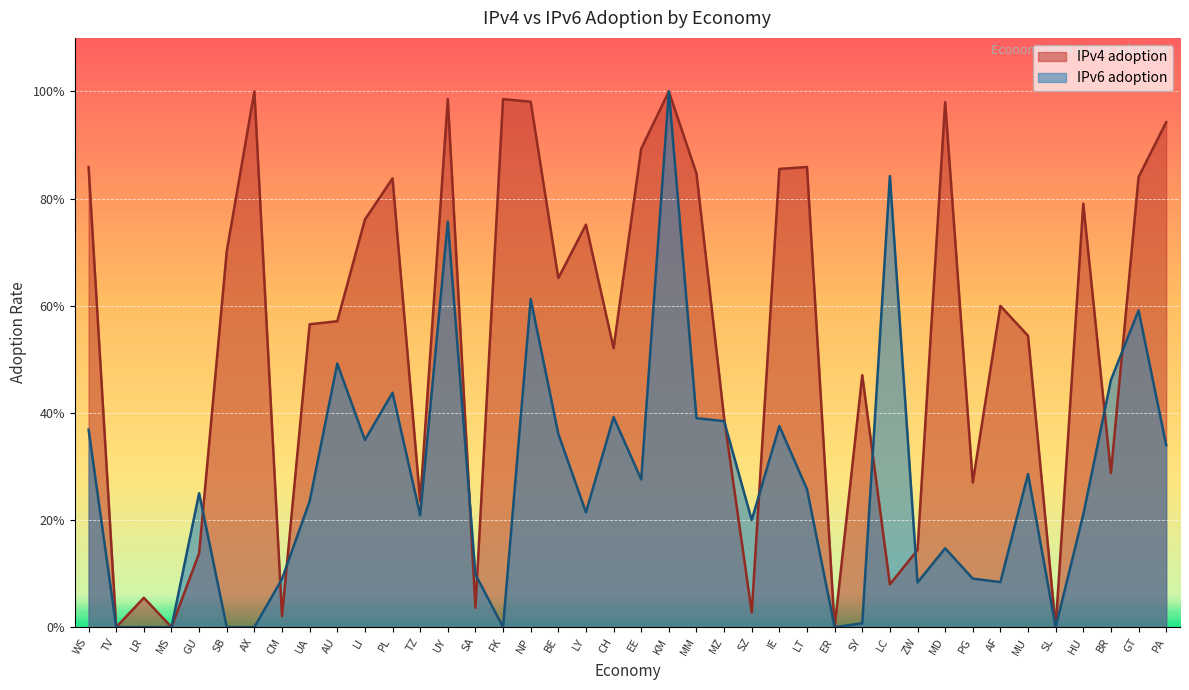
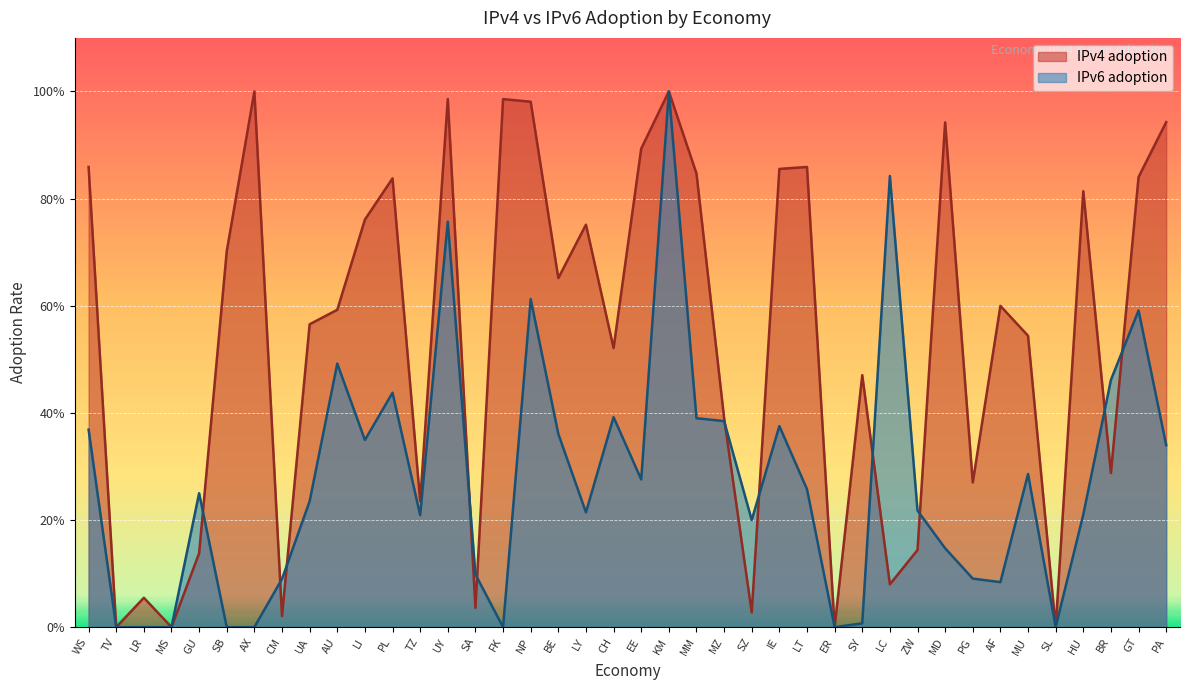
IPv4 adoption, AU: 57% -> 59%
IPv6 adoption, ZW: 8% -> 22%
IPv4 adoption, MD: 98% -> 94%
IPv4 adoption, HU: 79% -> 81%
